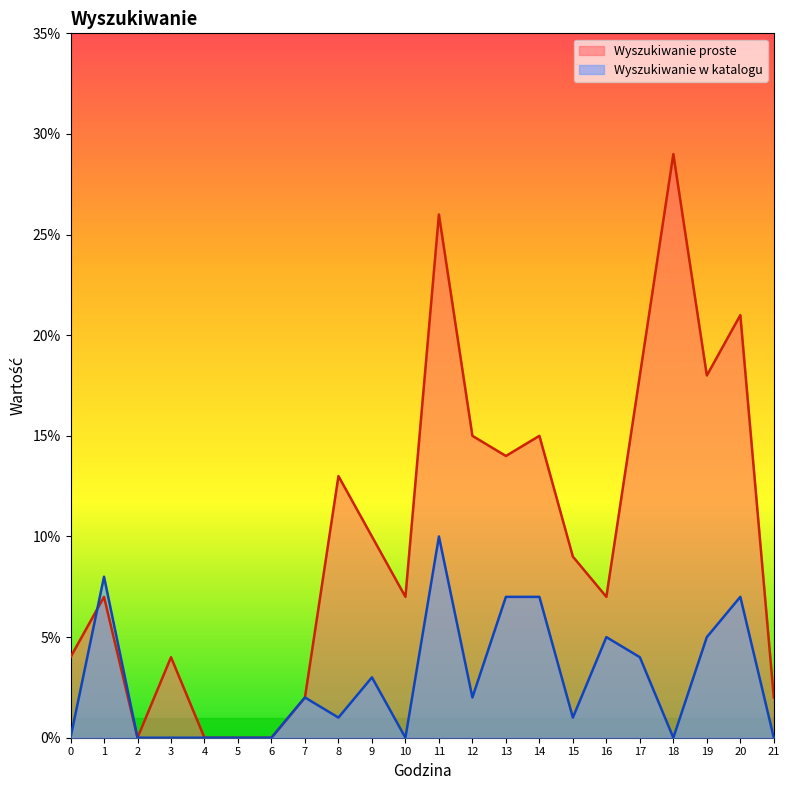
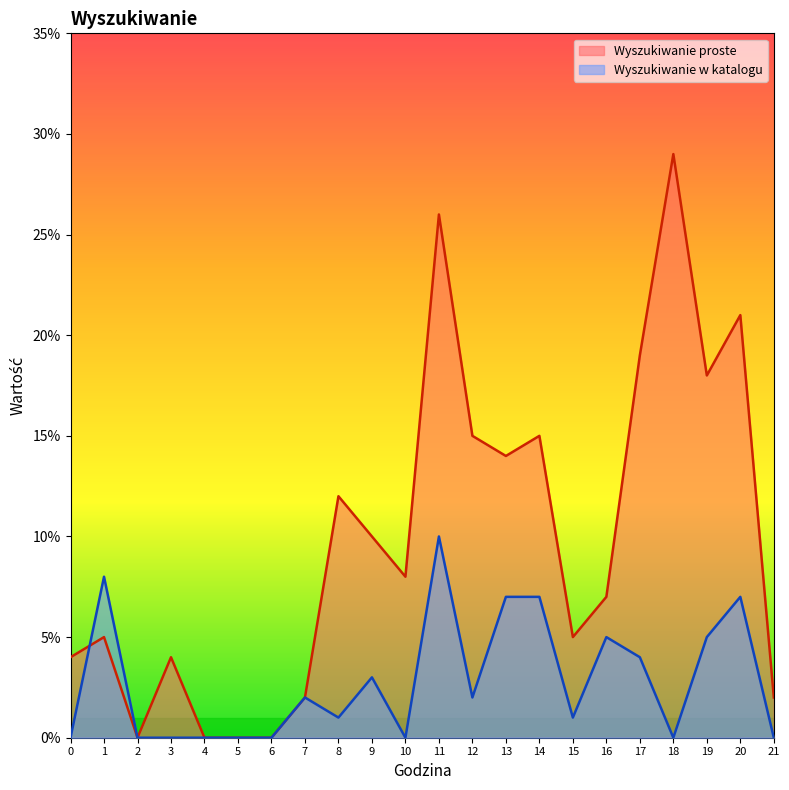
Wyszukiwanie proste, 1: 7.0% -> 5.0%
Wyszukiwanie proste, 8: 13.0% -> 12.0%
Wyszukiwanie proste, 10: 7.0% -> 8.0%
Wyszukiwanie proste, 15: 9.0% -> 5.0%
Wyszukiwanie proste, 17: 18.0% -> 19.0%
